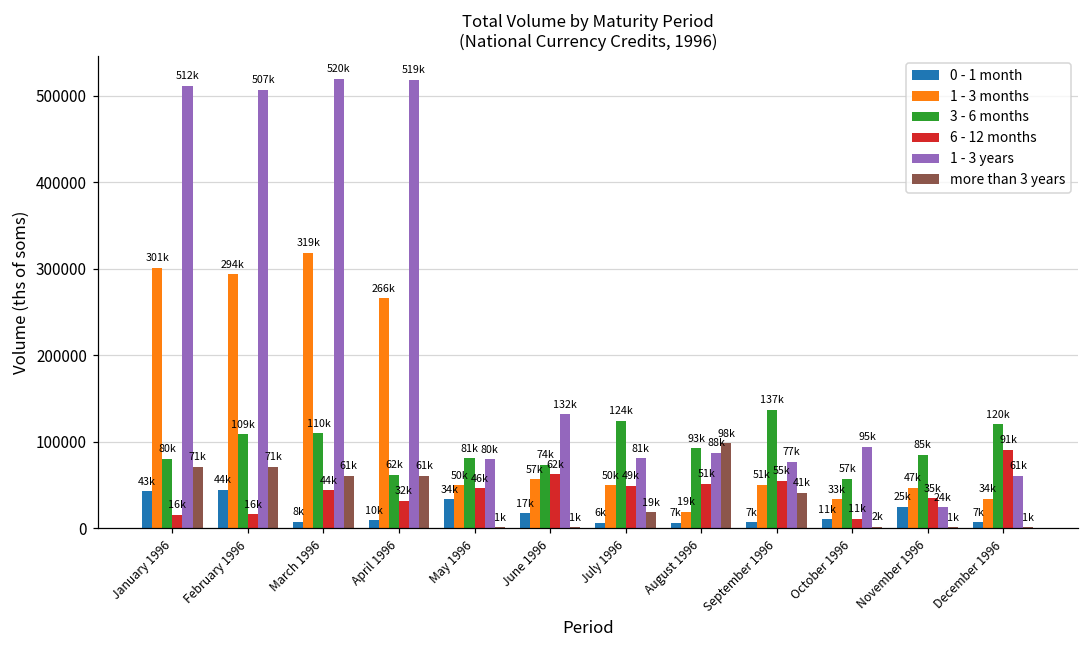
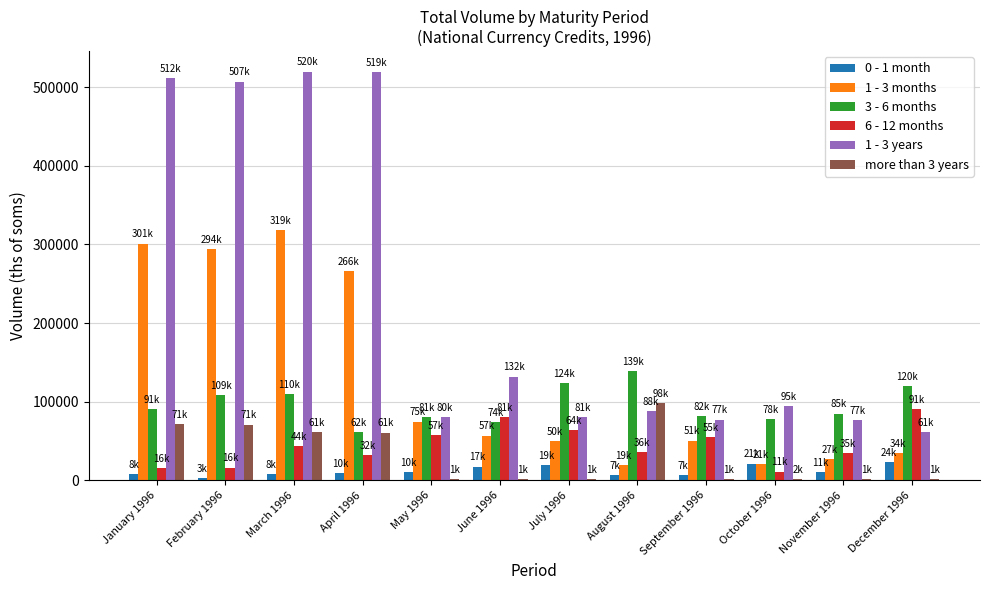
0 - 1 month, January 1996: 43k -> 8k
3 - 6 months, January 1996: 80k -> 91k
0 - 1 month, February 1996: 44k -> 3k
0 - 1 month, May 1996: 34k -> 10k
1 - 3 months, May 1996: 50k -> 75k
6 - 12 months, May 1996: 46k -> 57k
6 - 12 months, June 1996: 62k -> 81k
0 - 1 month, July 1996: 6k -> 19k
6 - 12 months, July 1996: 49k -> 64k
more than 3 years, July 1996: 19k -> 1k
3 - 6 months, August 1996: 93k -> 139k
6 - 12 months, August 1996: 51k -> 36k
3 - 6 months, September 1996: 137k -> 82k
more than 3 years, September 1996: 41k -> 1k
0 - 1 month, October 1996: 11k -> 21k
1 - 3 months, October 1996: 33k -> 21k
3 - 6 months, October 1996: 57k -> 78k
0 - 1 month, November 1996: 25k -> 11k
1 - 3 months, November 1996: 47k -> 27k
1 - 3 years, November 1996: 24k -> 77k
0 - 1 month, December 1996: 7k -> 24k
